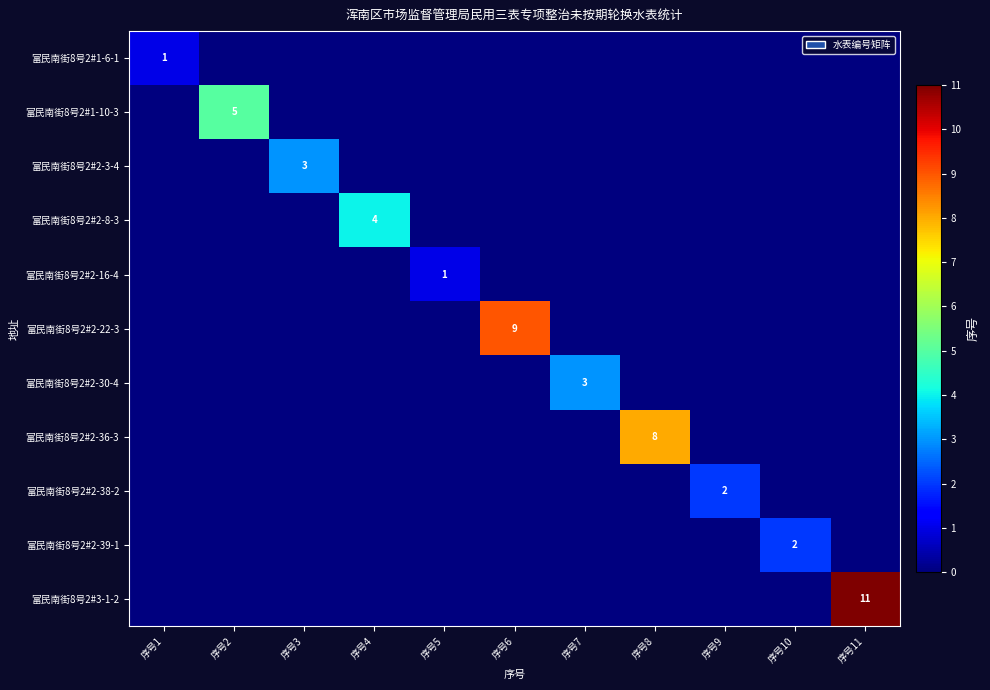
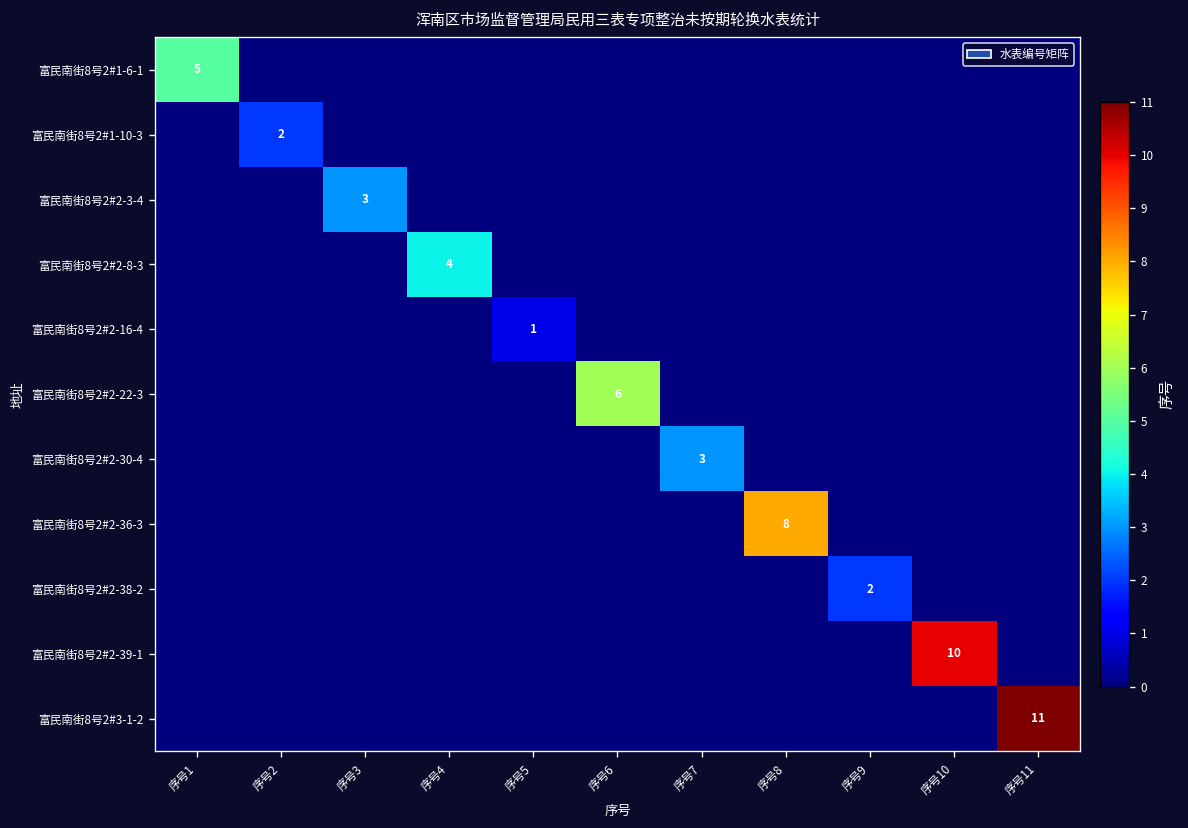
富民南街8号2#1-6-1, 序号1: 1 -> 5
富民南街8号2#1-10-3, 序号2: 5 -> 2
富民南街8号2#2-22-3, 序号6: 9 -> 6
富民南街8号2#2-39-1, 序号10: 2 -> 10
